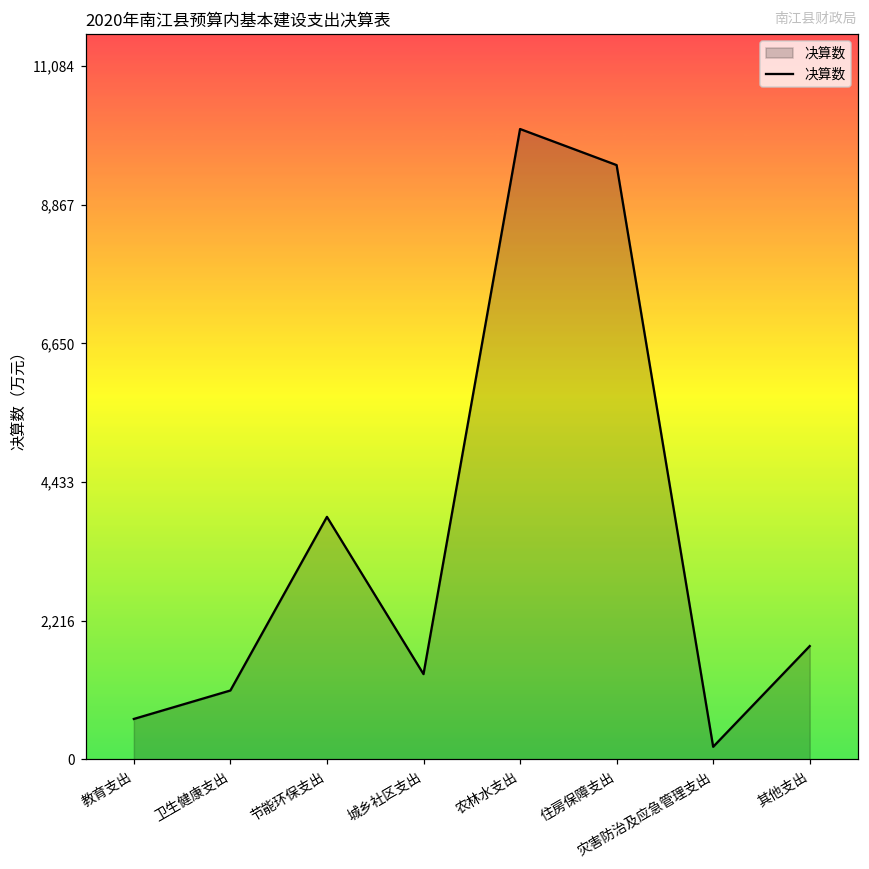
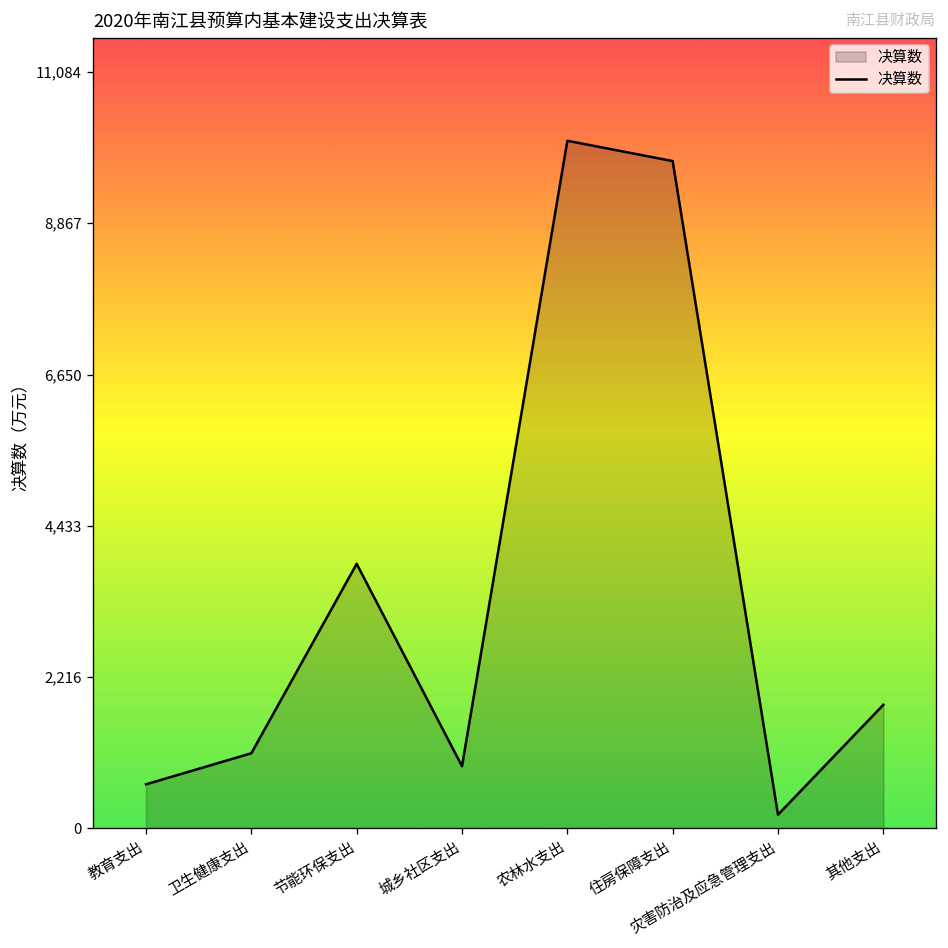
城乡社区支出: 1,400 -> 900
住房保障支出: 9,500 -> 9,800
